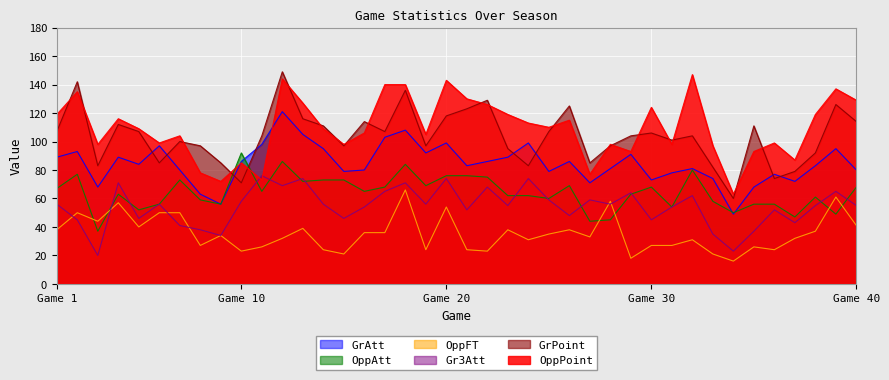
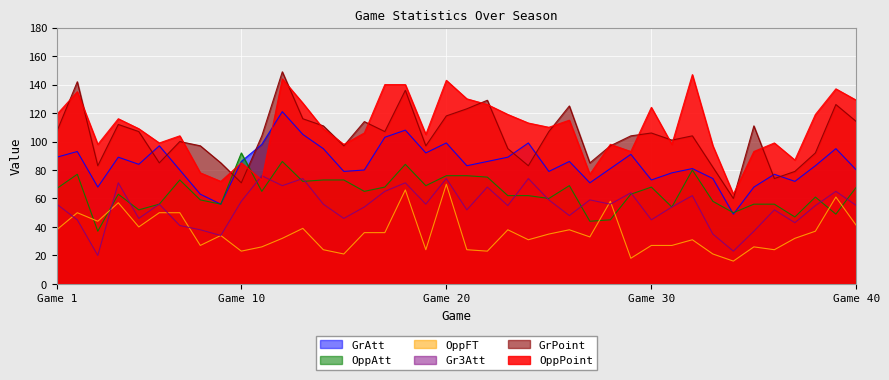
OppFT, Game 20: 54 -> 70
